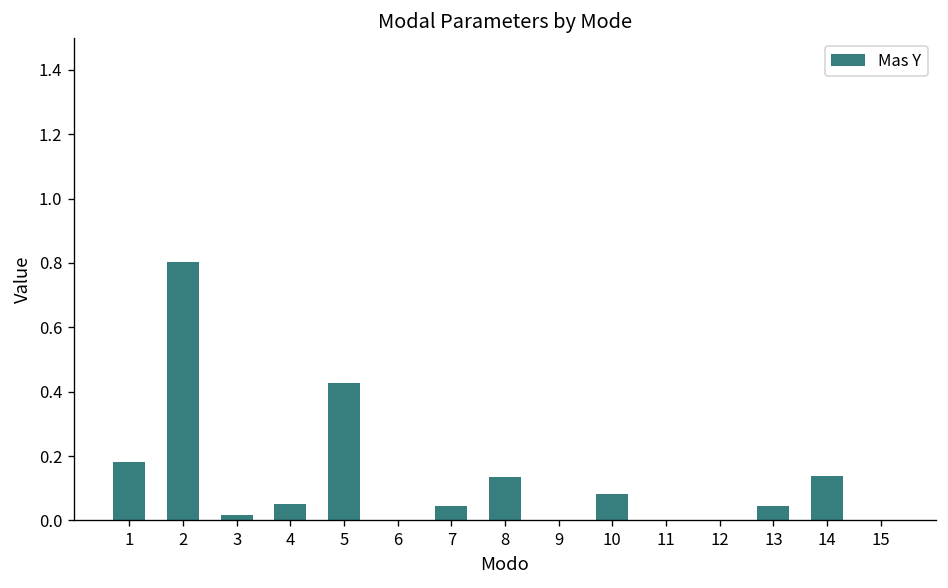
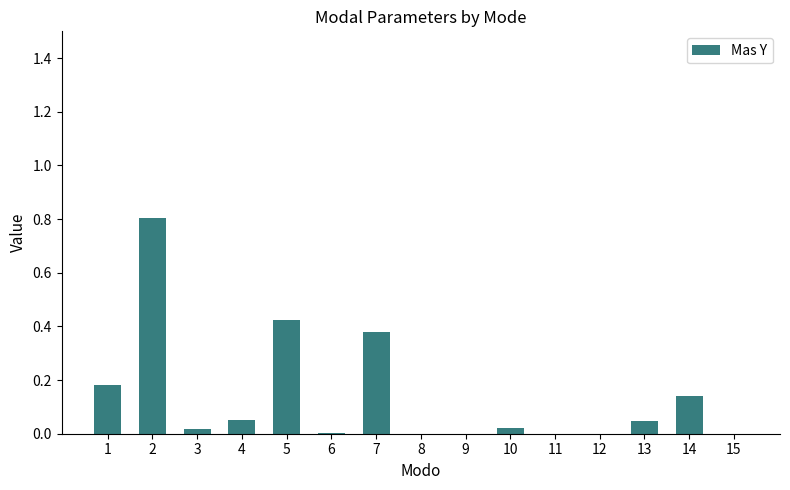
7: 0.04 -> 0.38
8: 0.13 -> 0.00
10: 0.08 -> 0.02
